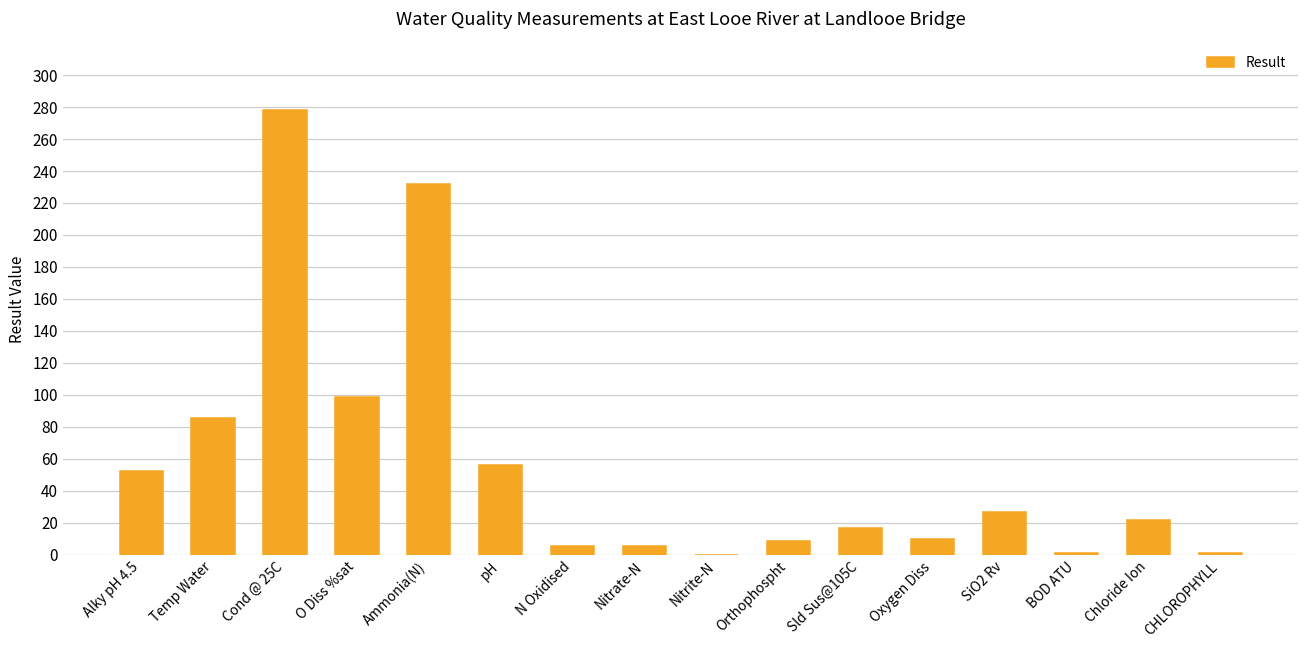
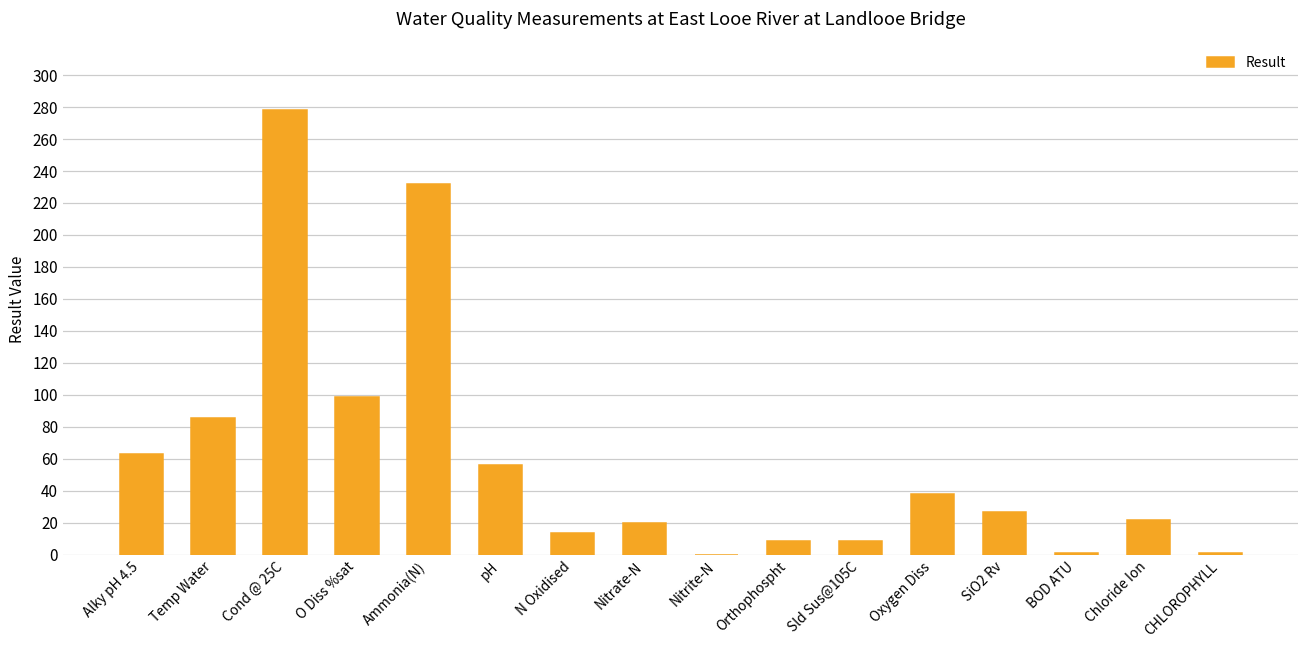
Alky pH 4.5: 52 -> 63
N Oxidised: 5 -> 13
Nitrate-N: 5 -> 19
Sld Sus@105C: 17 -> 8
Oxygen Diss: 10 -> 38
